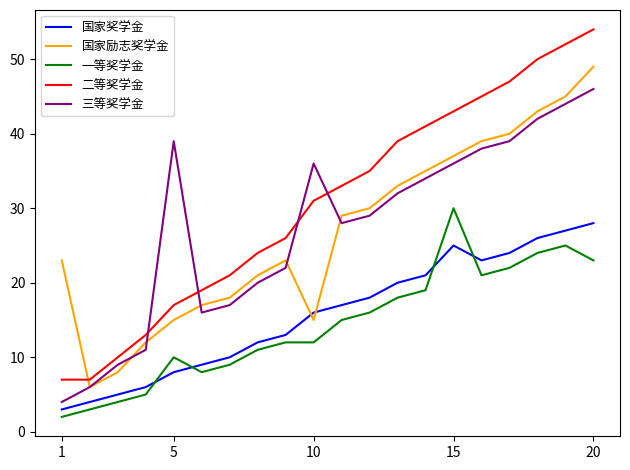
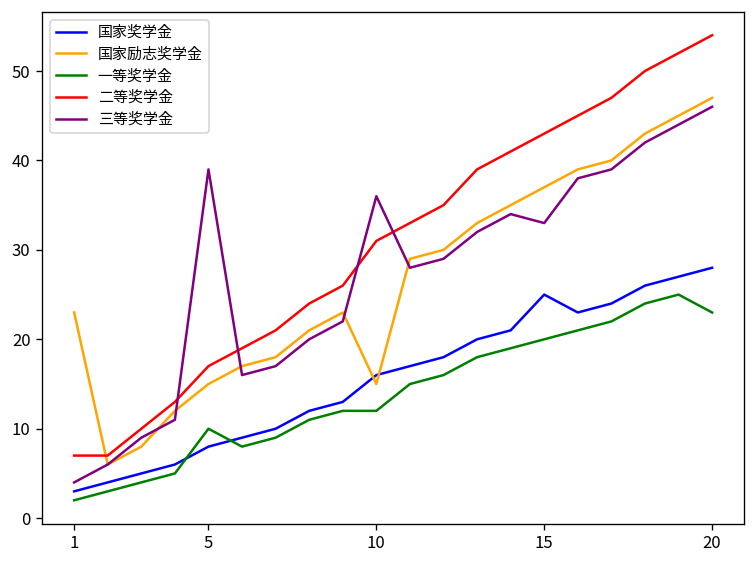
一等奖学金, 15: 30 -> 20
三等奖学金, 15: 36 -> 33
国家励志奖学金, 20: 49 -> 47
